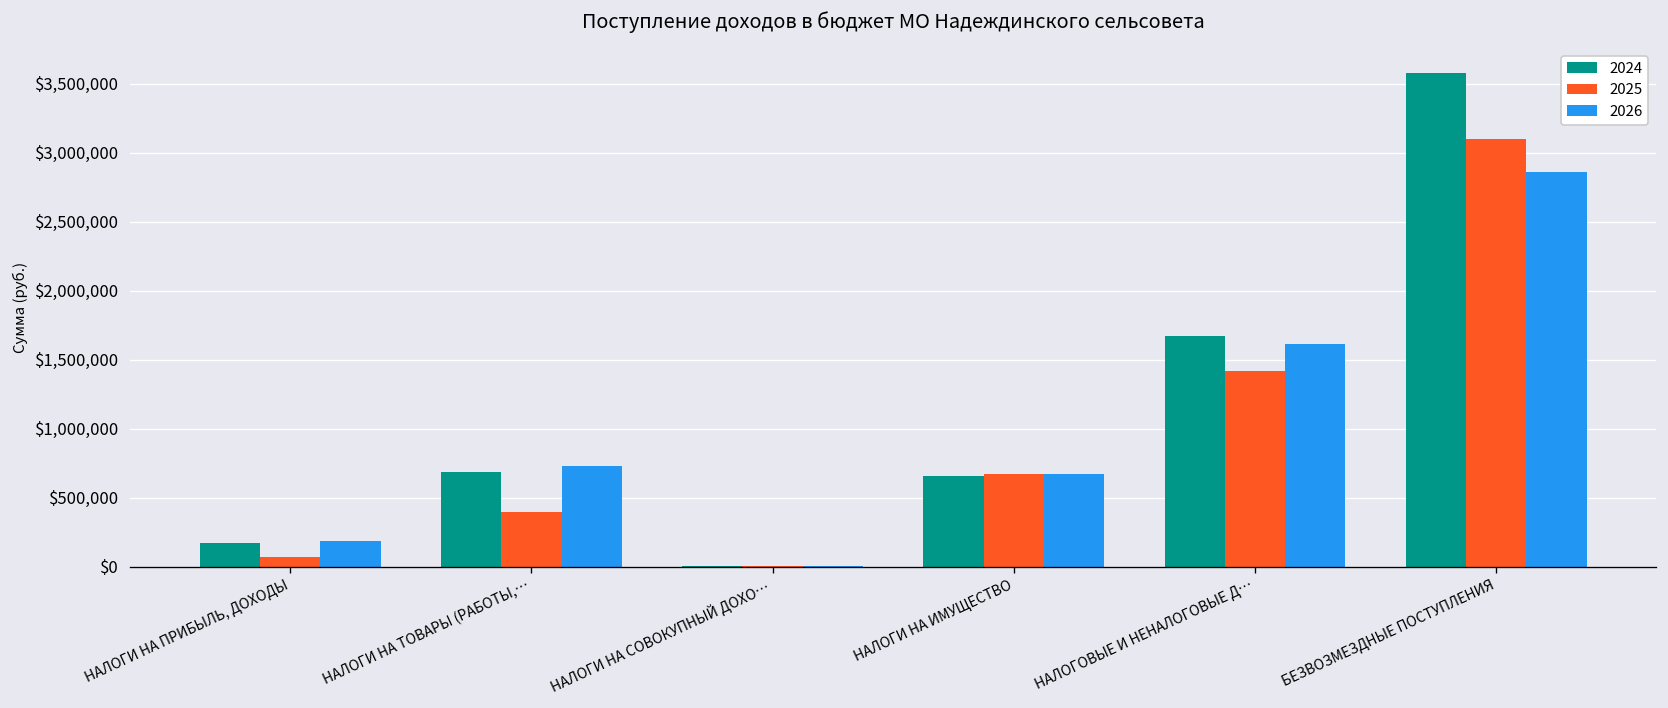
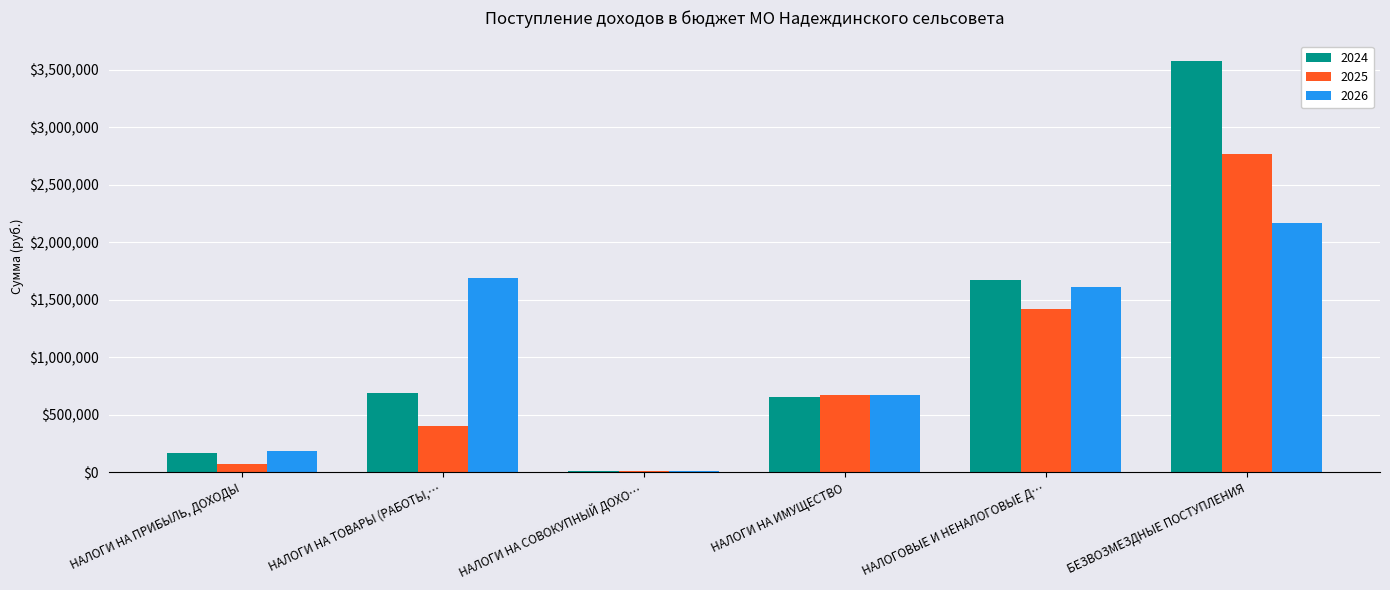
2026, НАЛОГИ НА ТОВАРЫ (РАБОТЫ,…: $730,000 -> $1,690,000
2025, БЕЗВОЗМЕЗДНЫЕ ПОСТУПЛЕНИЯ: $3,100,000 -> $2,770,000
2026, БЕЗВОЗМЕЗДНЫЕ ПОСТУПЛЕНИЯ: $2,860,000 -> $2,170,000
